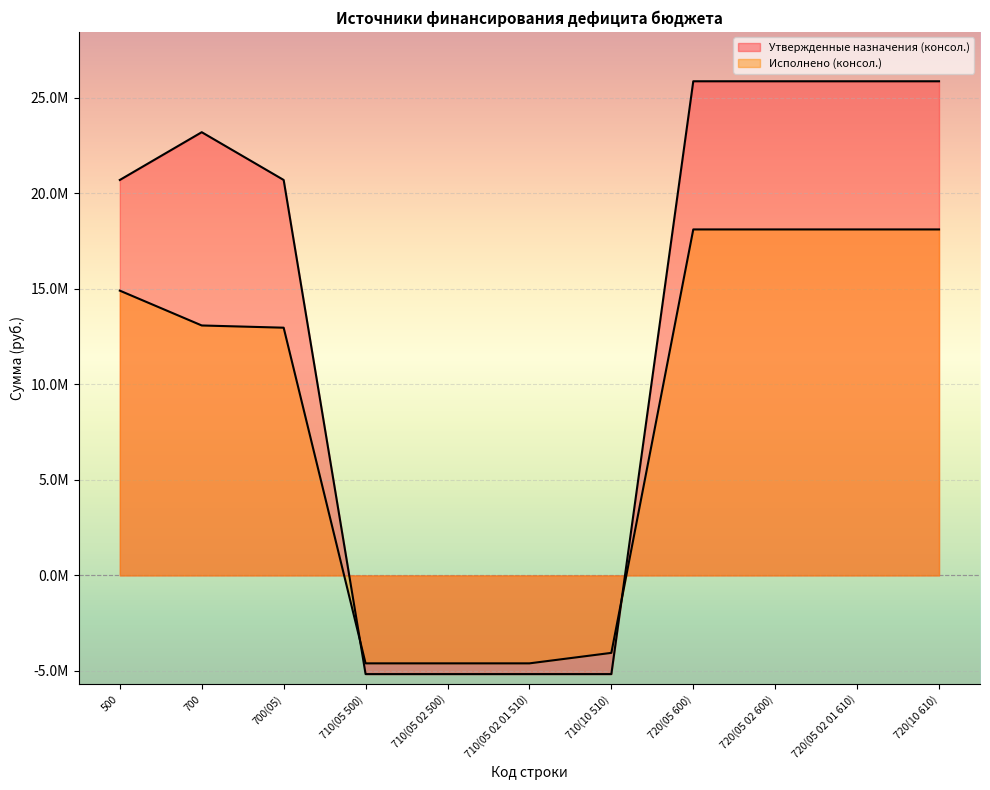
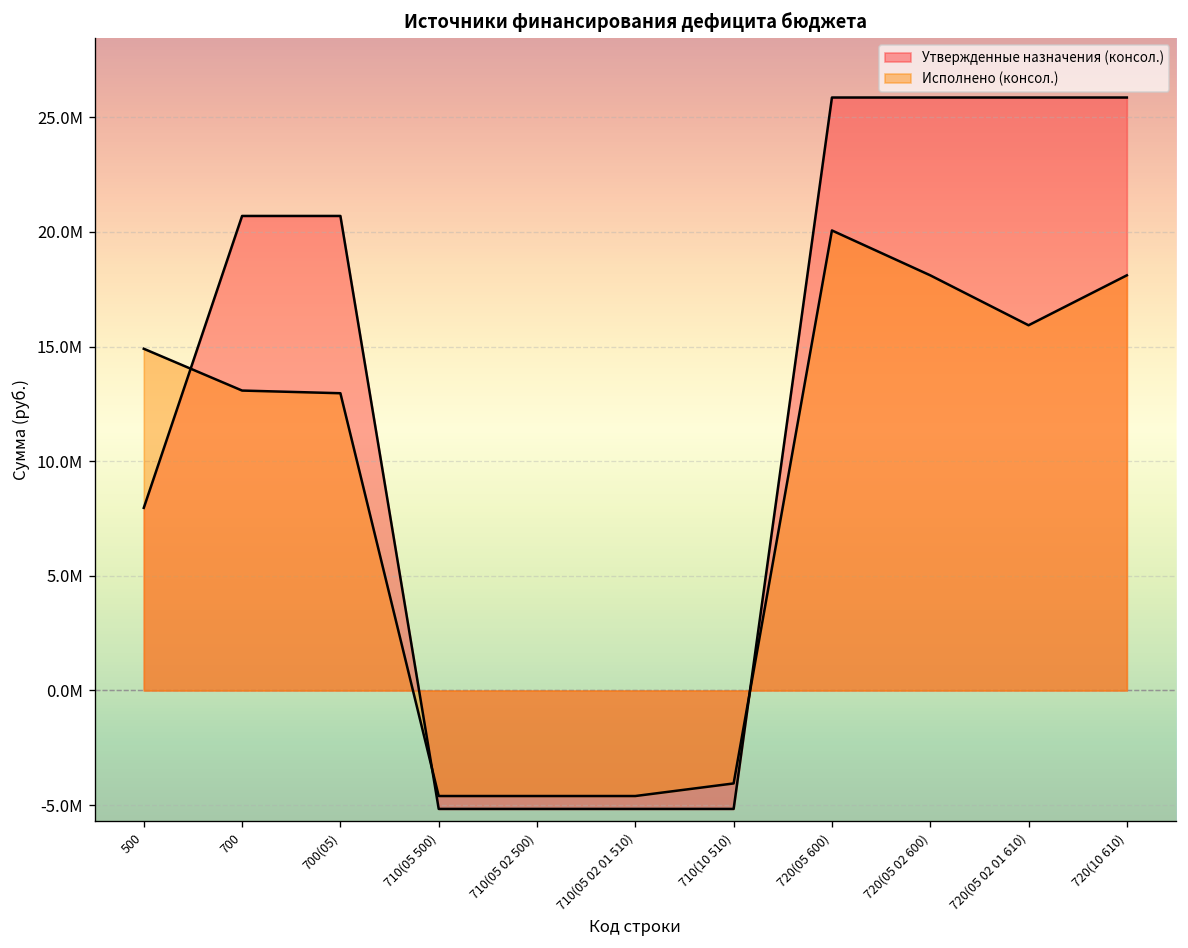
Утвержденные назначения (консол.), 500: 20700000 -> 8000000
Утвержденные назначения (консол.), 700: 23200000 -> 20700000
Исполнено (консол.), 720(05 600): 18100000 -> 20100000
Исполнено (консол.), 720(05 02 01 610): 18100000 -> 15900000
